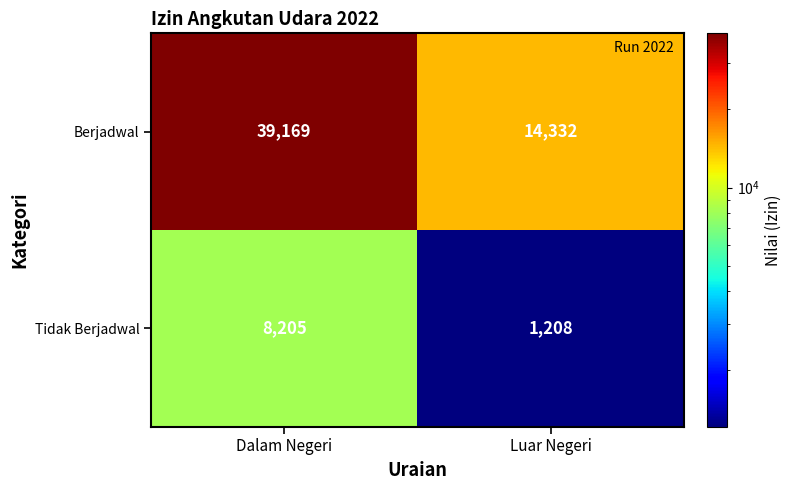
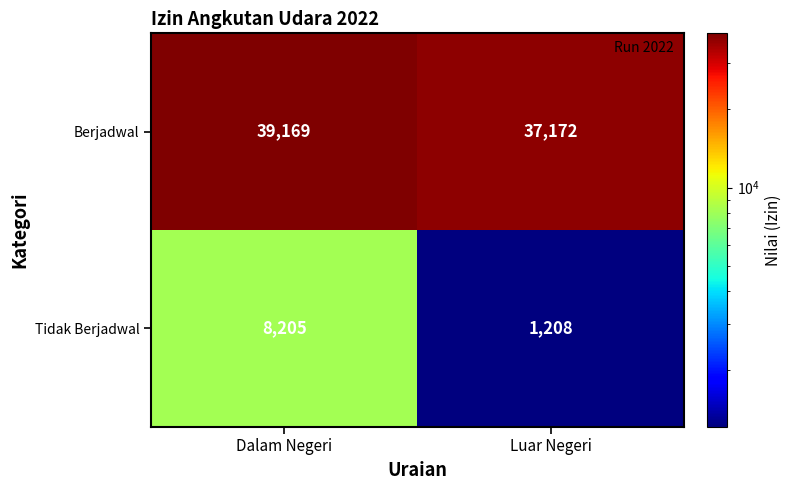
Berjadwal, Luar Negeri: 14,332 -> 37,172
